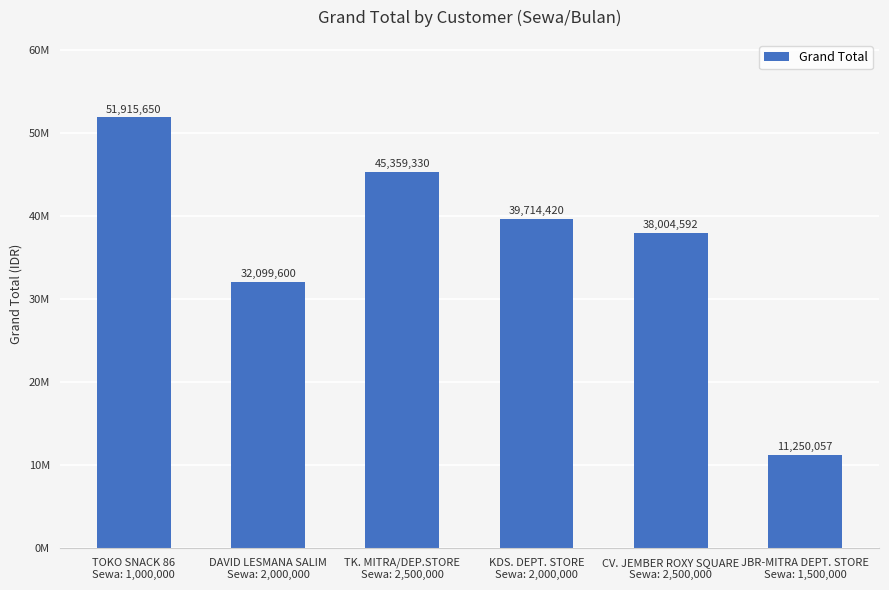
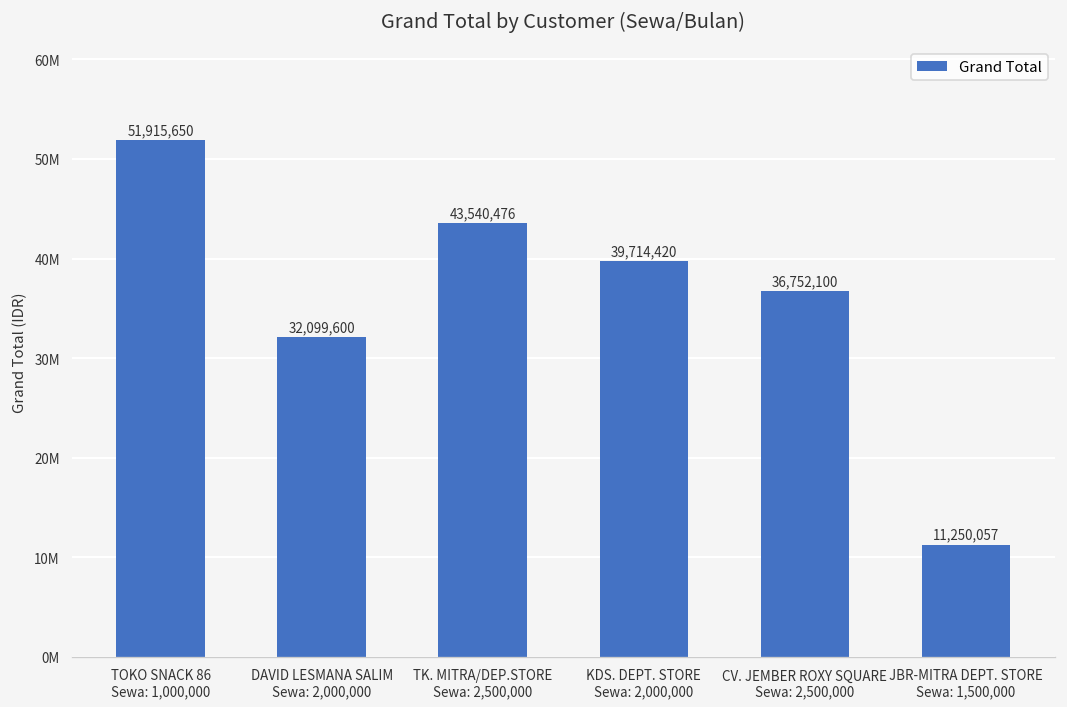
TK. MITRA/DEP.STORE Sewa: 2,500,000: 45,359,330 -> 43,540,476
CV. JEMBER ROXY SQUARE Sewa: 2,500,000: 38,004,592 -> 36,752,100
